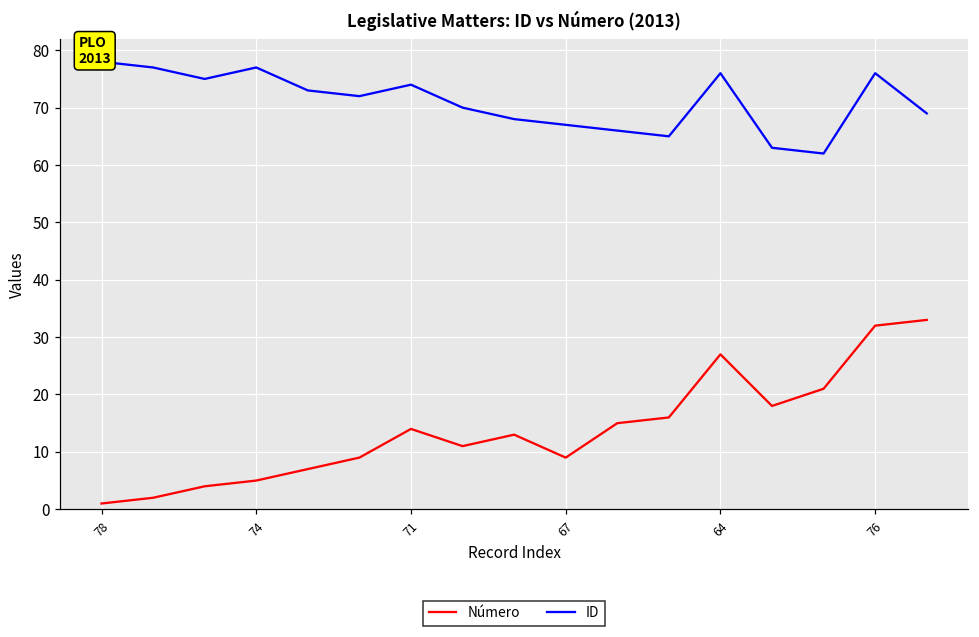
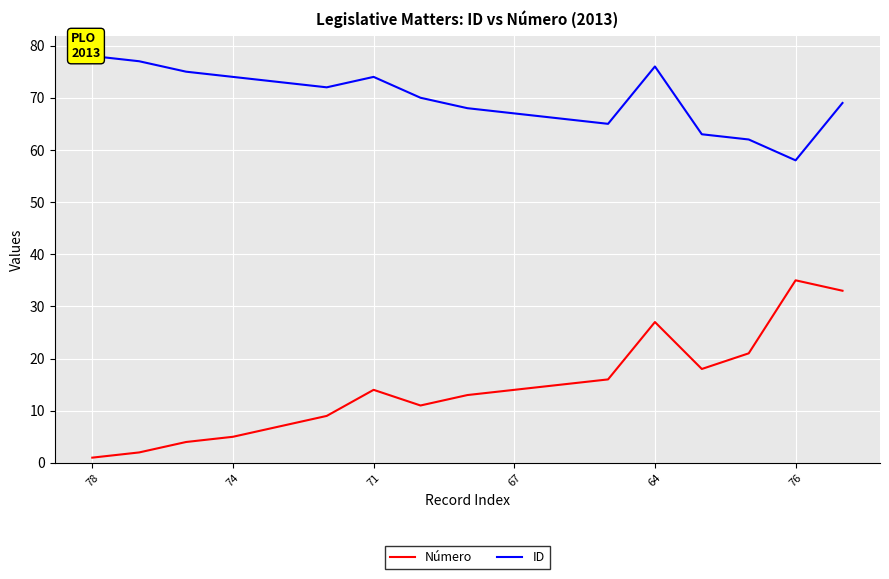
ID, 74: 77 -> 74
Número, 67: 9 -> 14
Número, 76: 32 -> 35
ID, 76: 76 -> 58
